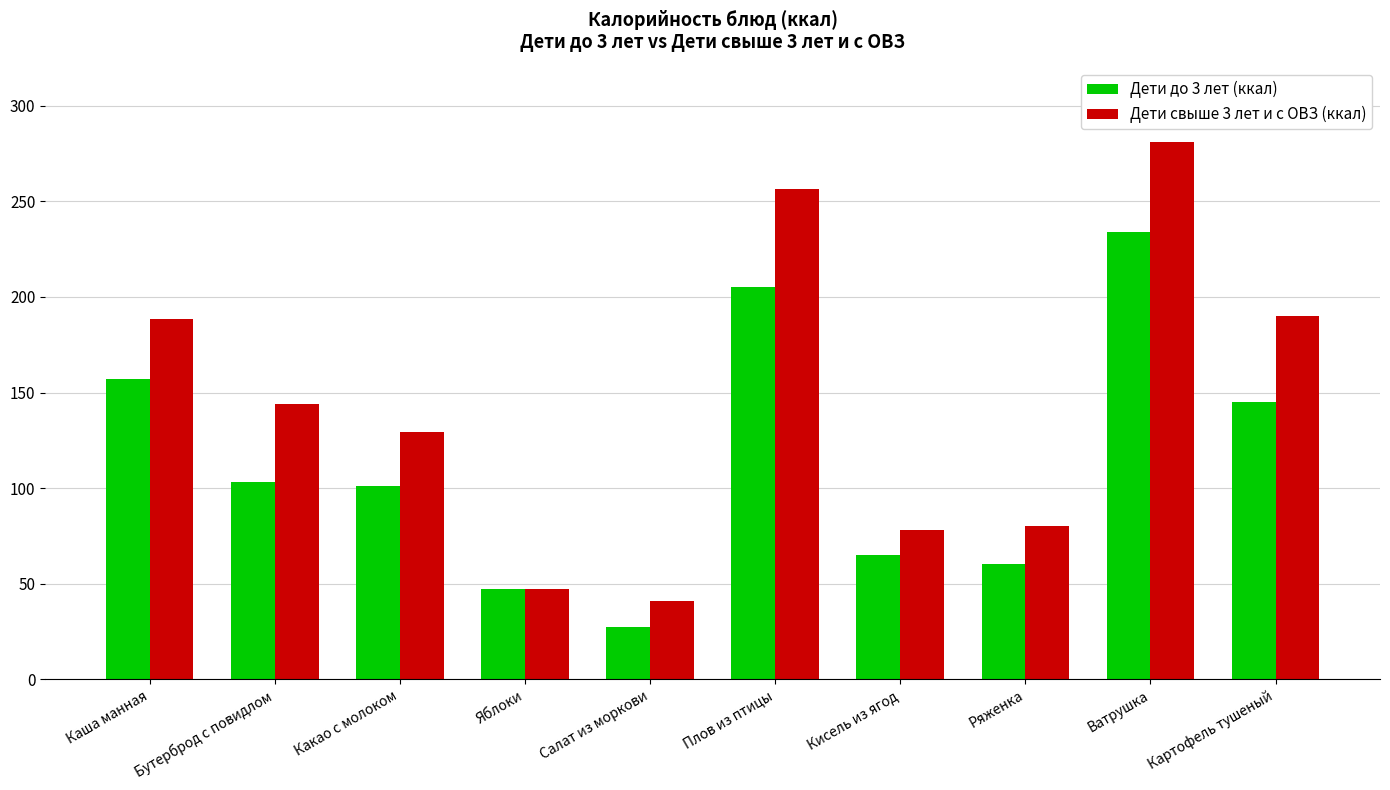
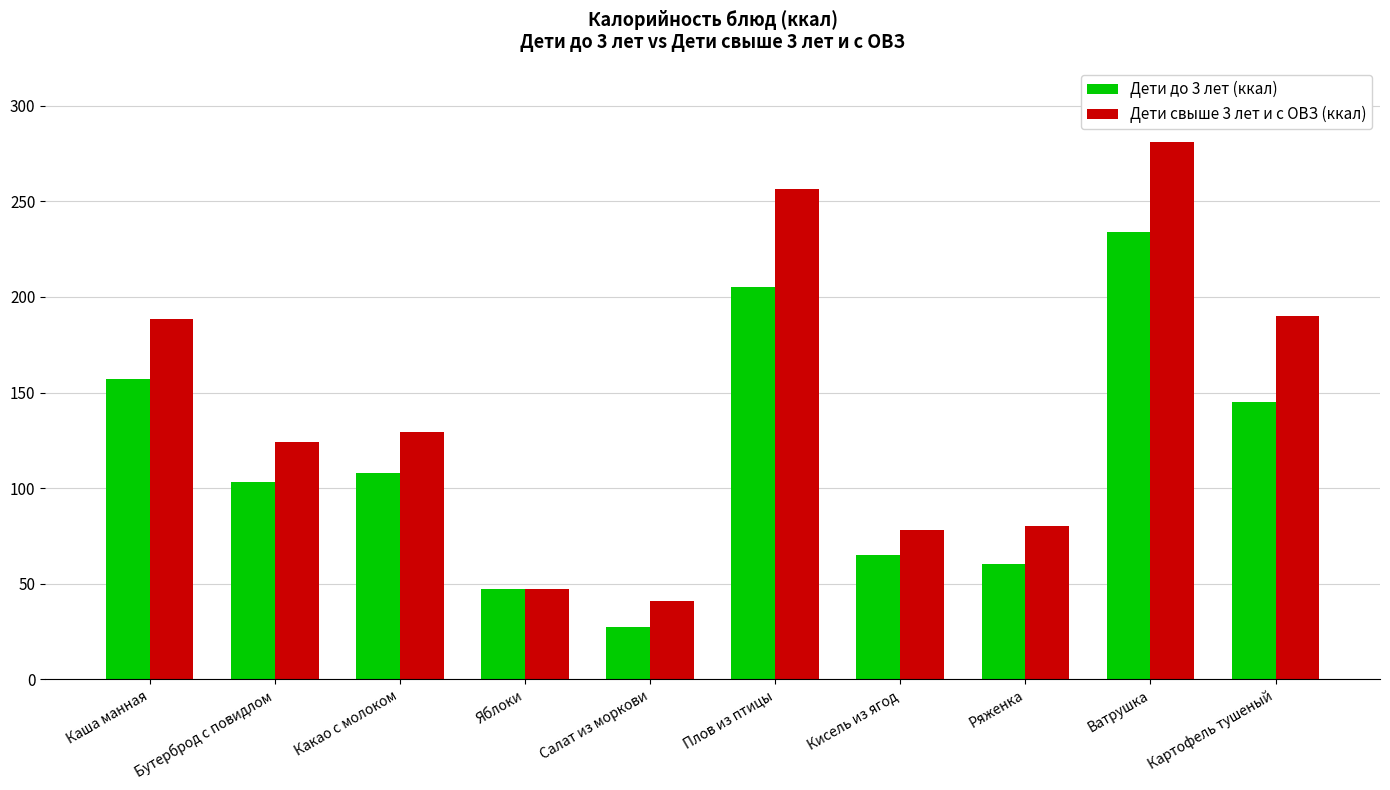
Дети свыше 3 лет и с ОВЗ (ккал), Бутерброд с повидлом: 144 -> 124
Дети до 3 лет (ккал), Какао с молоком: 101 -> 108
